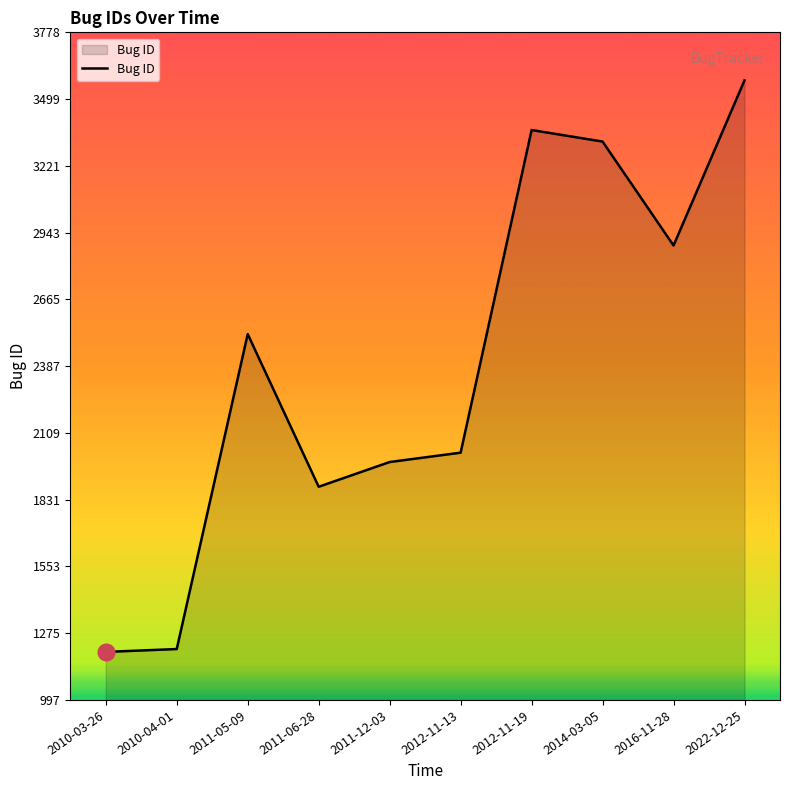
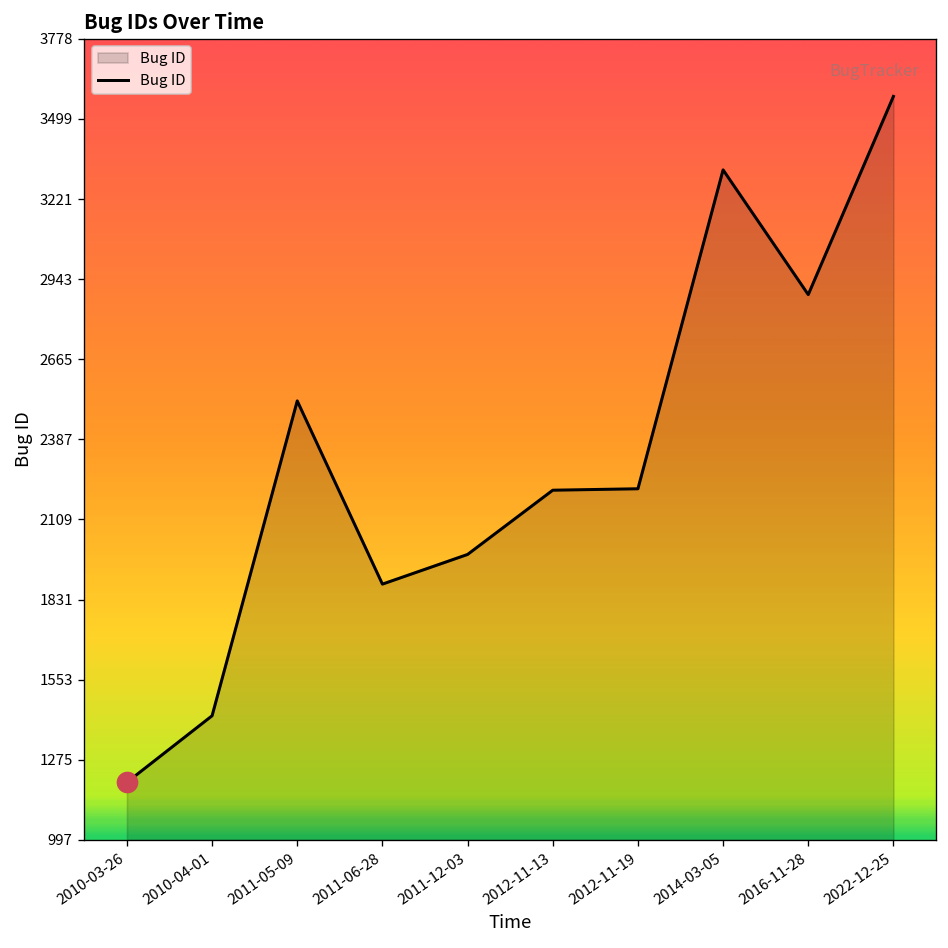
Bug ID, 2010-04-01: 1210 -> 1430
Bug ID, 2012-11-13: 2030 -> 2210
Bug ID, 2012-11-19: 3370 -> 2220
